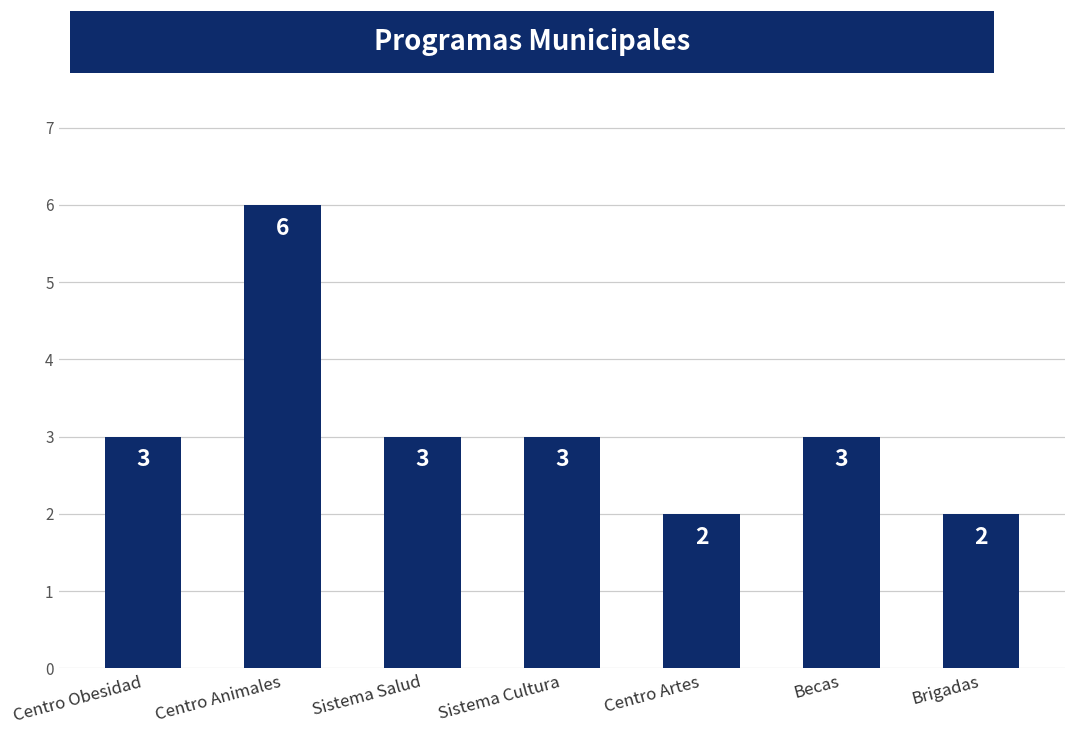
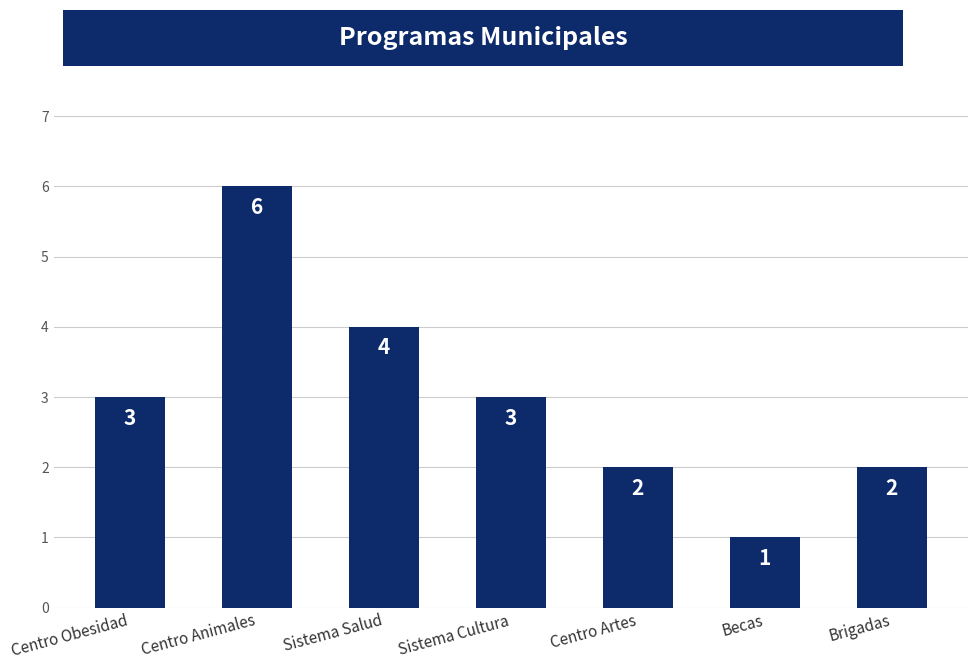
Sistema Salud: 3 -> 4
Becas: 3 -> 1
